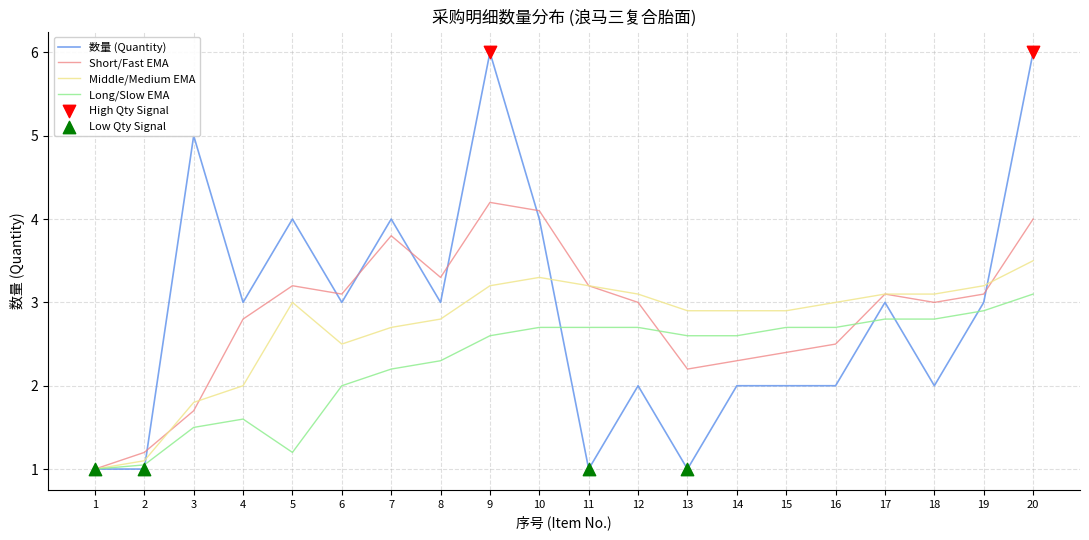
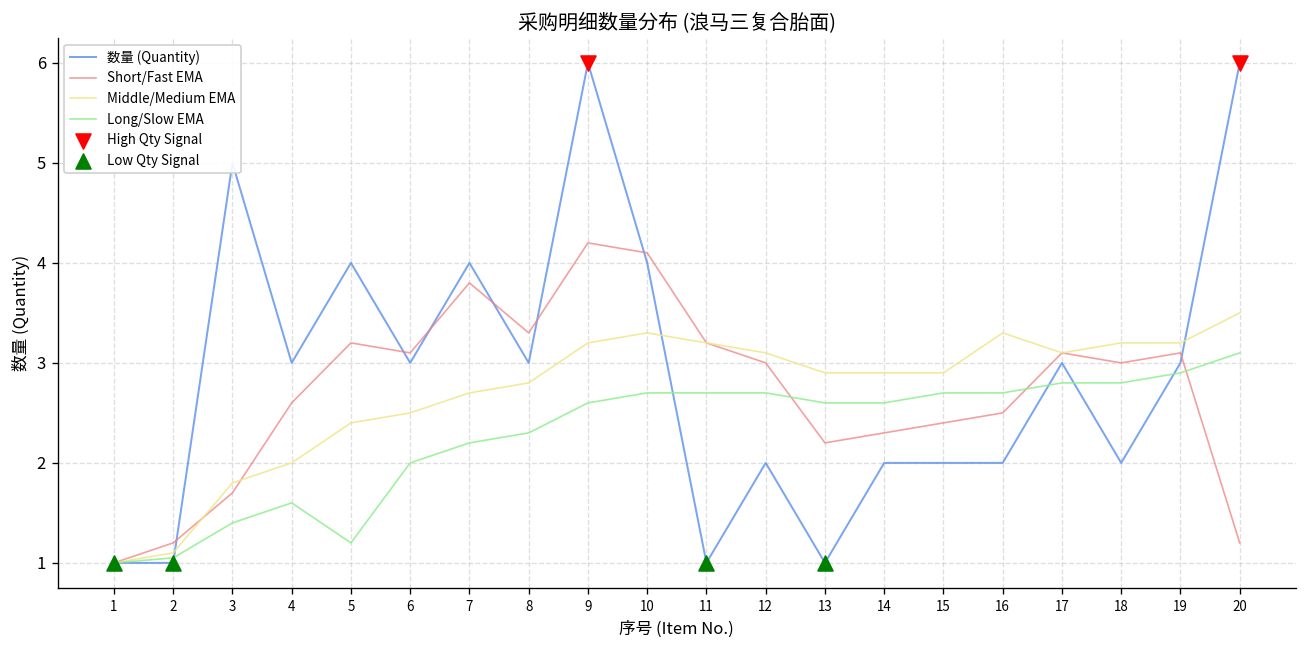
Long/Slow EMA, 3: 1.5 -> 1.4
Short/Fast EMA, 4: 2.8 -> 2.6
Middle/Medium EMA, 5: 3.0 -> 2.4
Middle/Medium EMA, 16: 3.0 -> 3.3
Middle/Medium EMA, 18: 3.1 -> 3.2
Short/Fast EMA, 20: 4.0 -> 1.2
